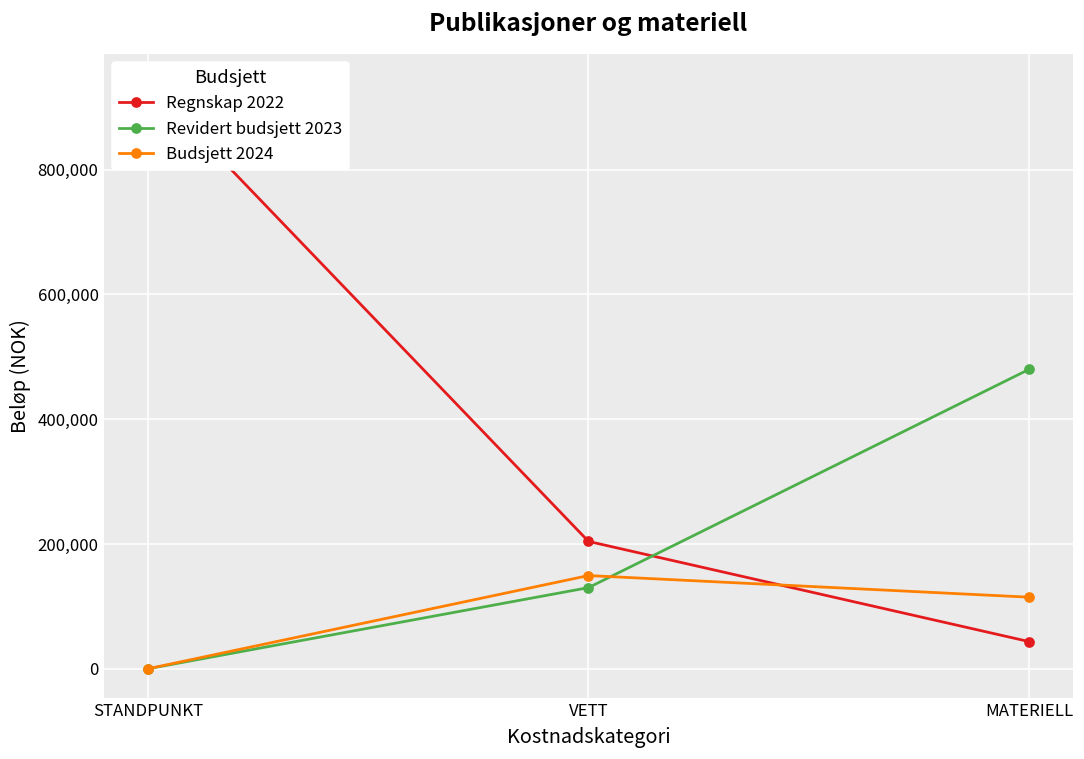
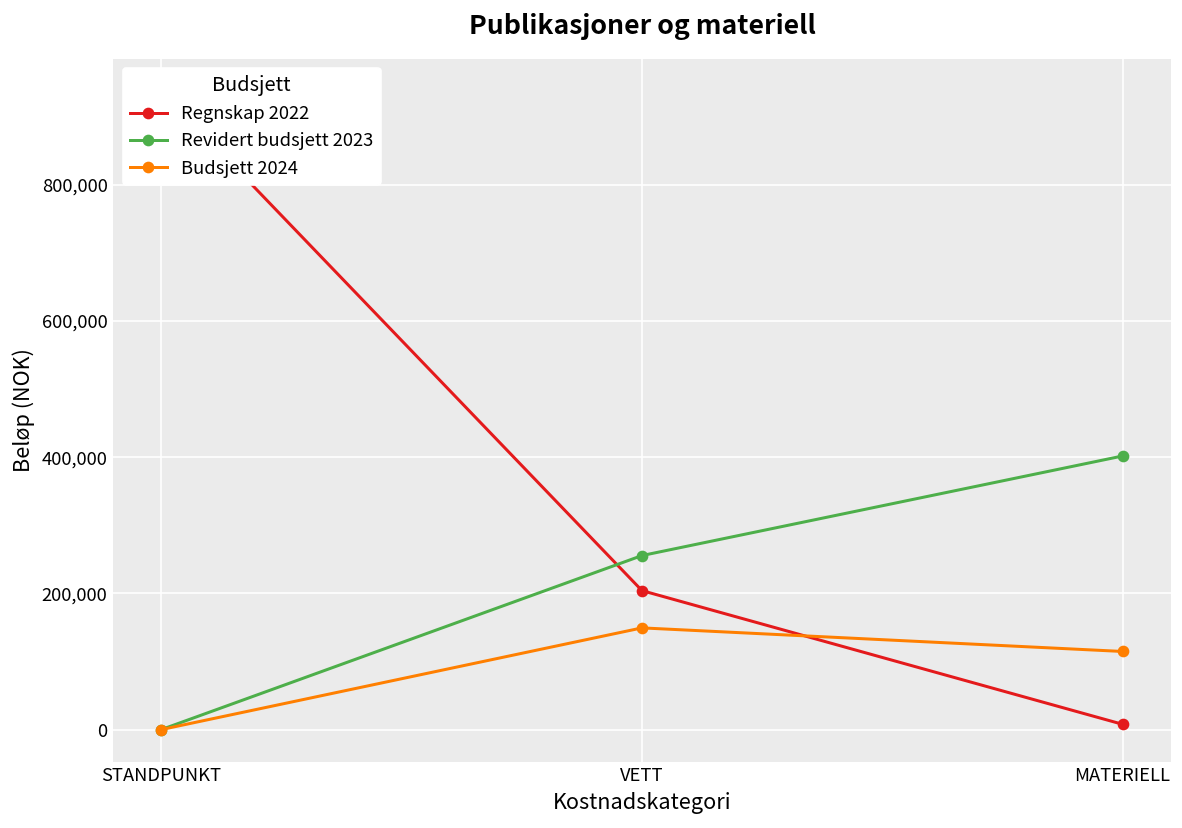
Revidert budsjett 2023, VETT: 130,000 -> 260,000
Regnskap 2022, MATERIELL: 40,000 -> 10,000
Revidert budsjett 2023, MATERIELL: 480,000 -> 400,000
